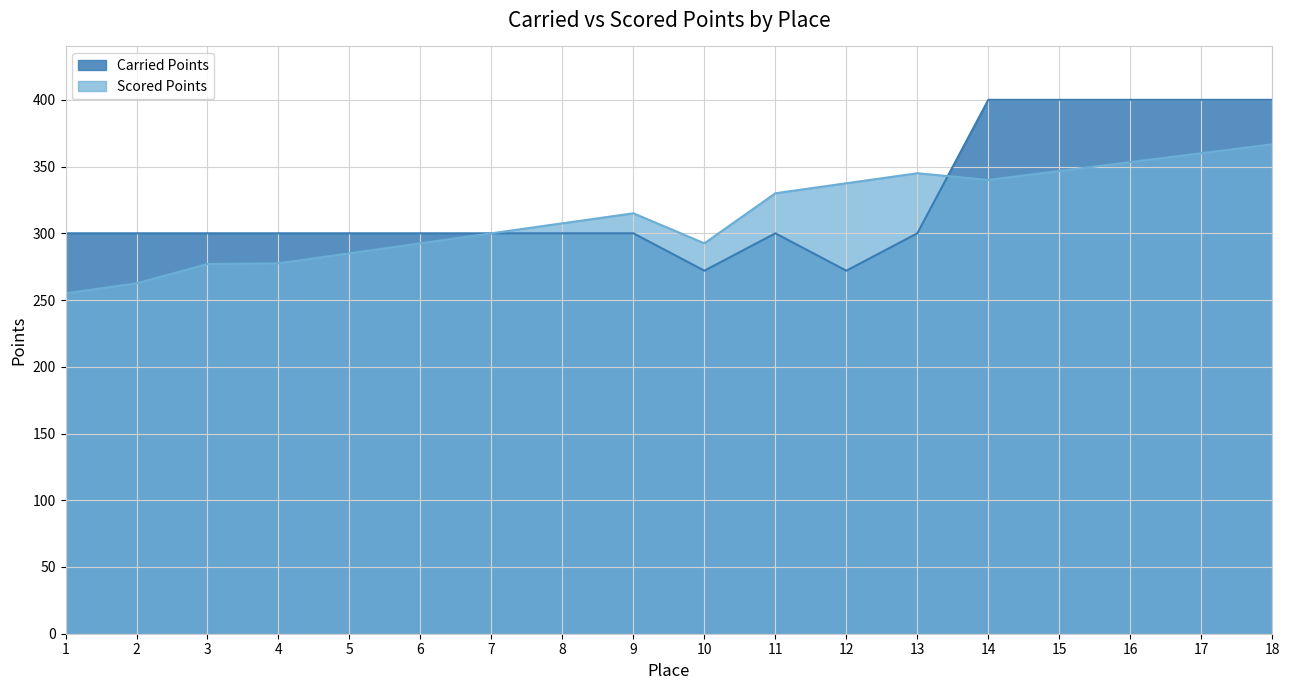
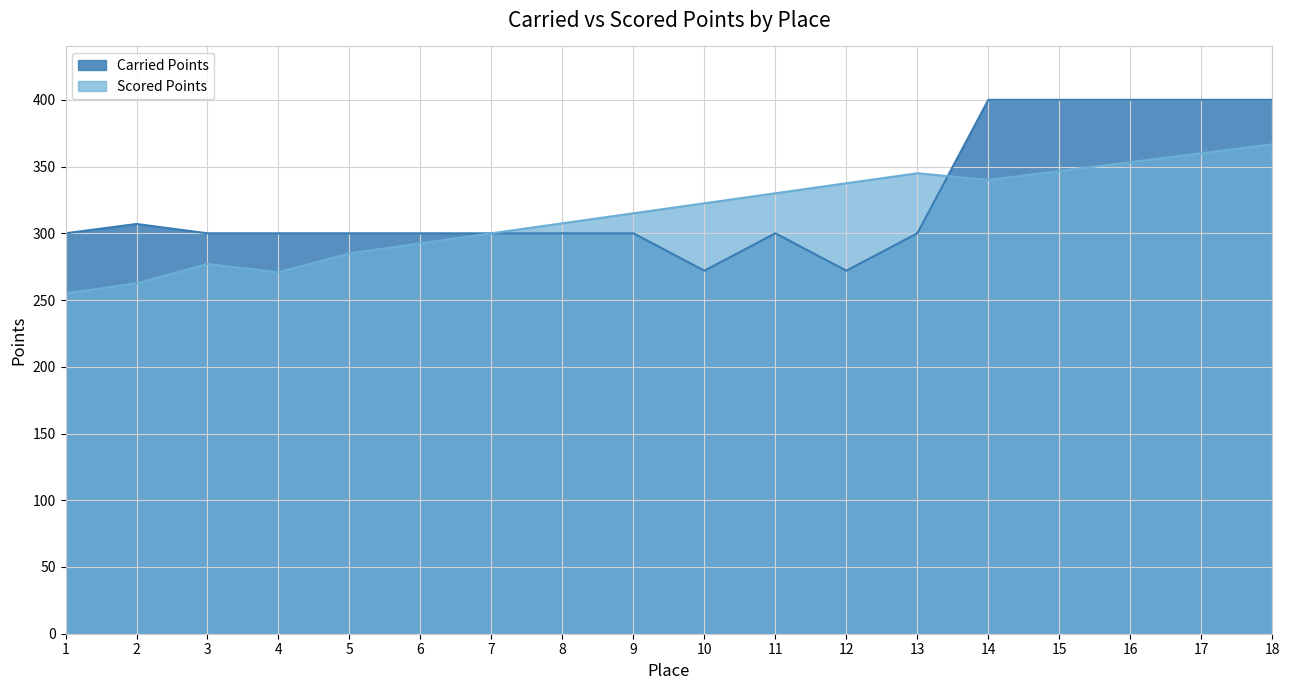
Carried Points, 2: 300 -> 307
Scored Points, 4: 278 -> 271
Scored Points, 10: 293 -> 323
